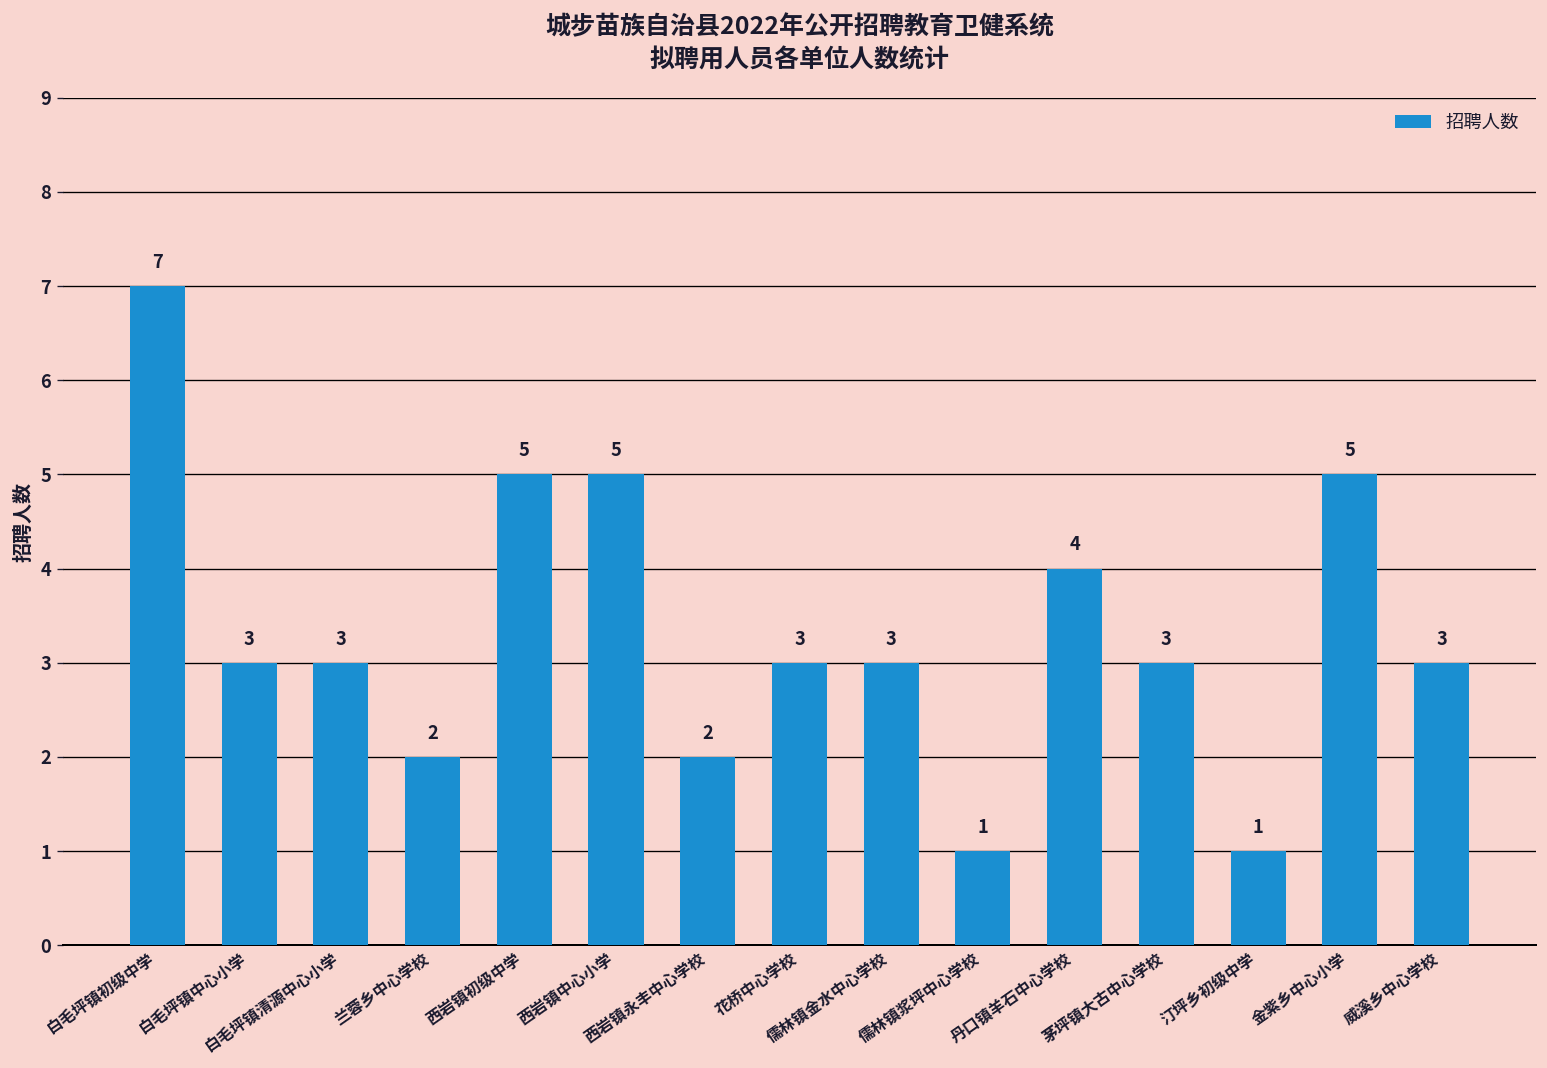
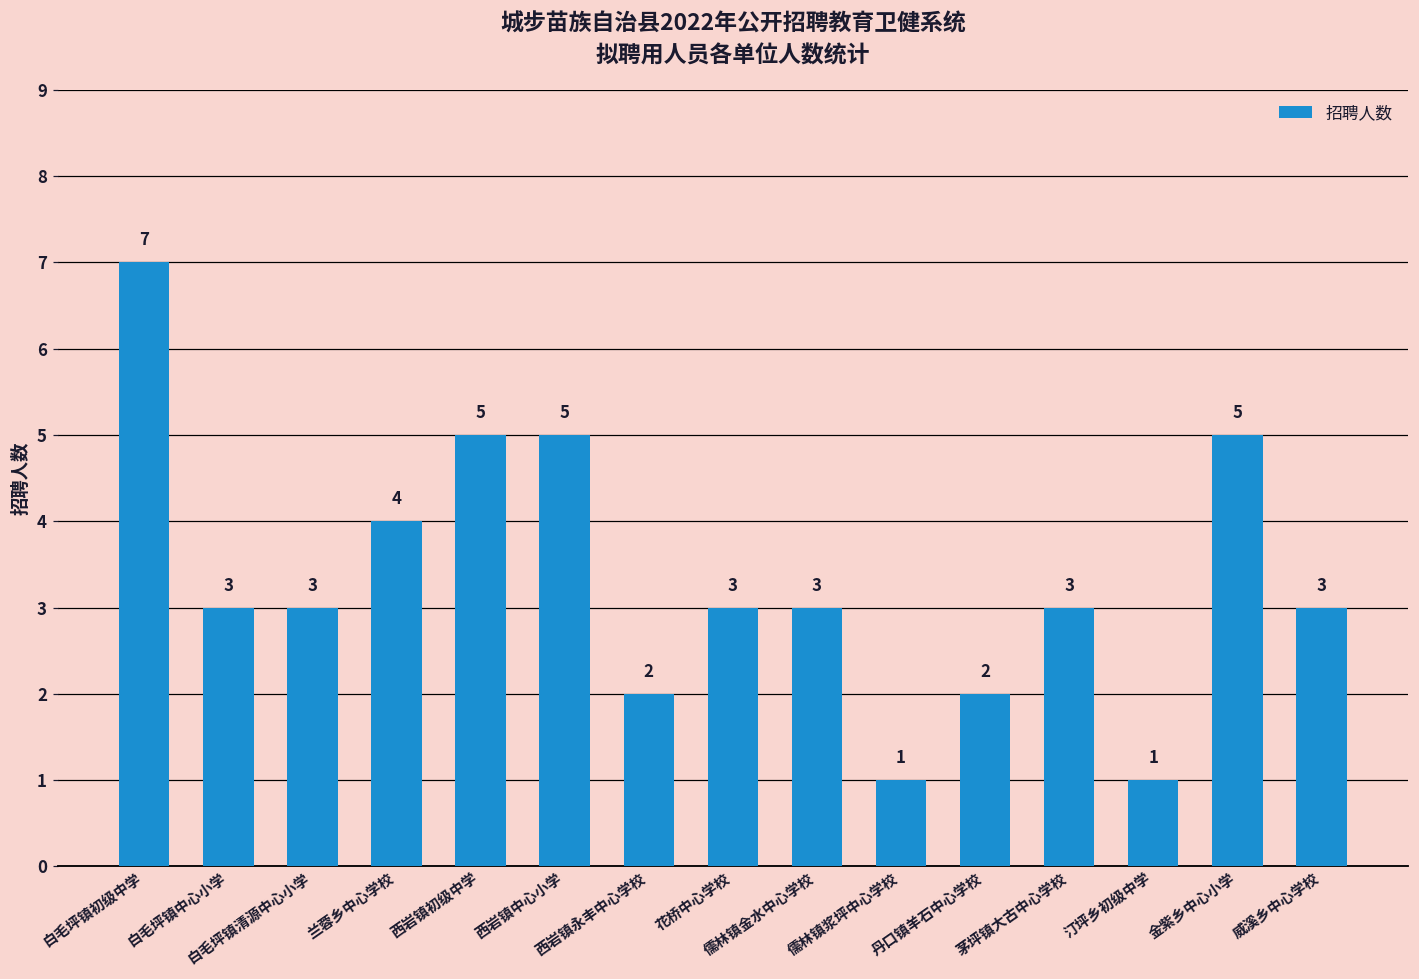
兰蓉乡中心学校: 2 -> 4
丹口镇羊石中心学校: 4 -> 2
